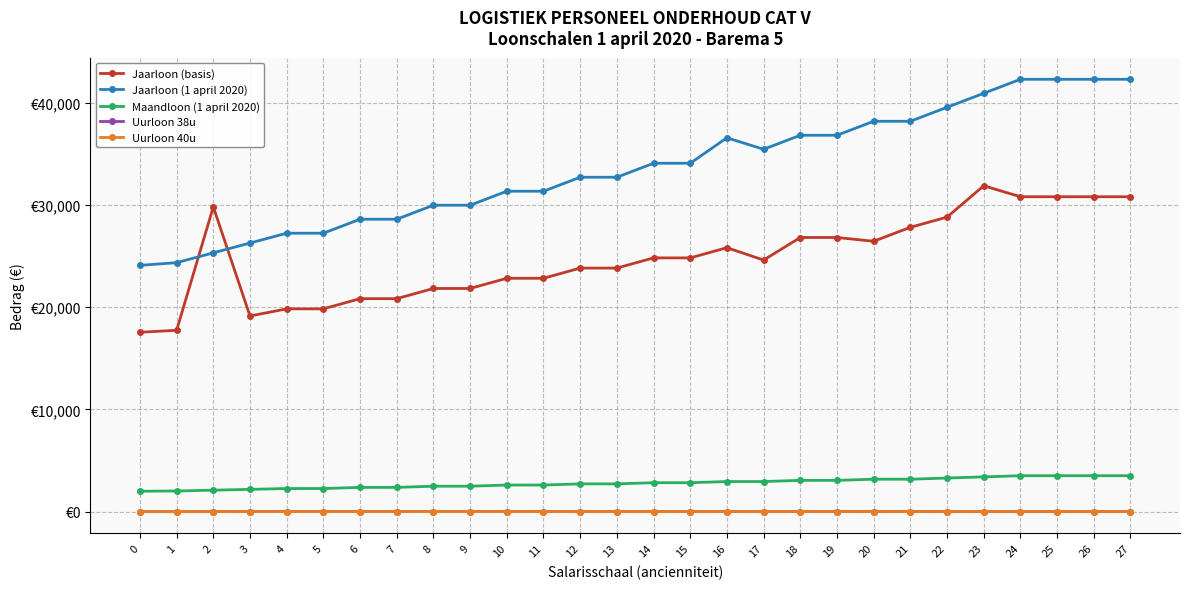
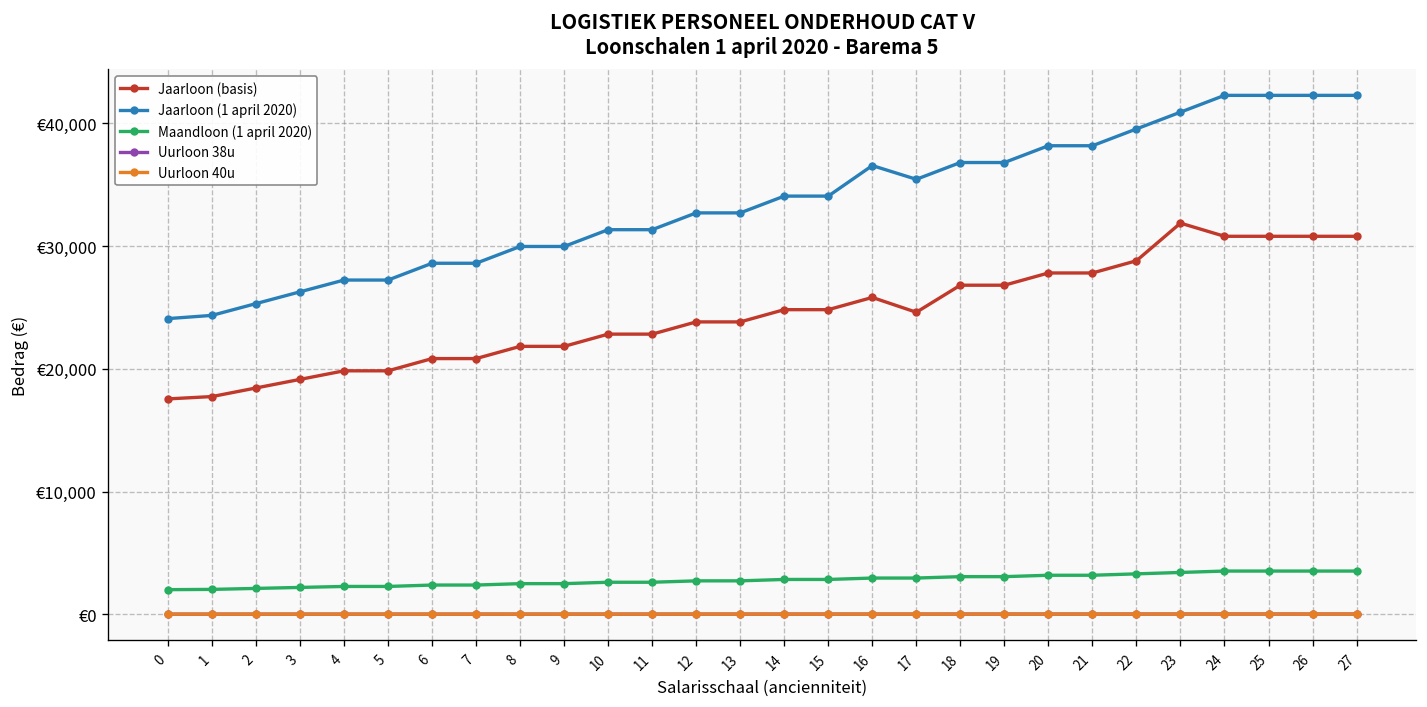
Jaarloon (basis), 2: €29,800 -> €18,400
Jaarloon (basis), 20: €26,400 -> €27,800
